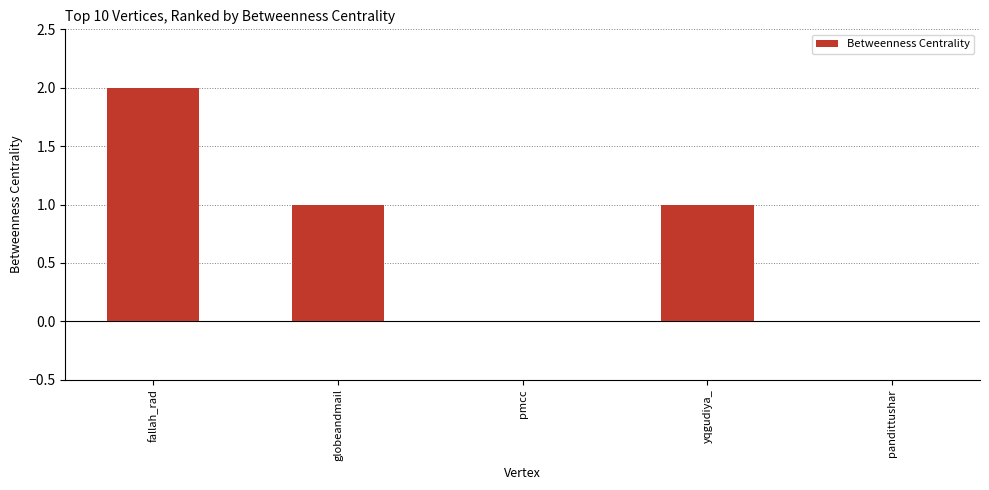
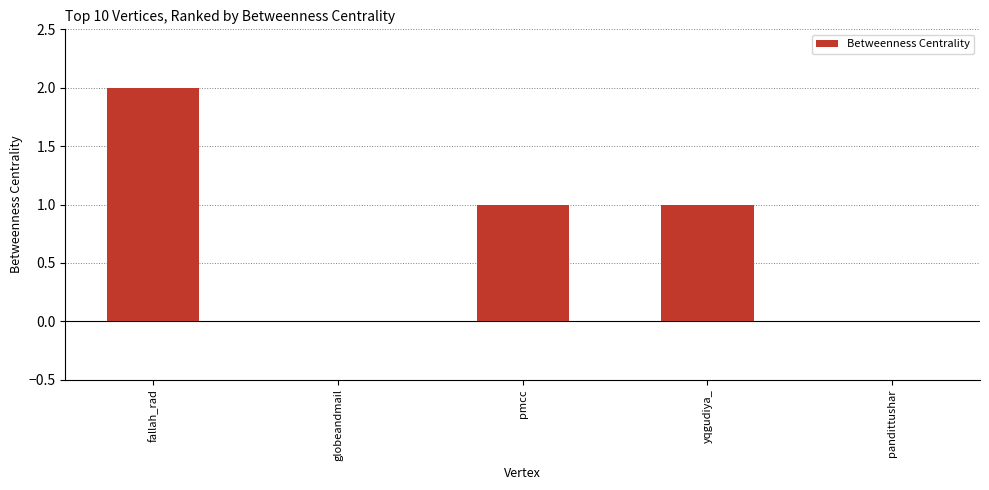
globeandmail: 1 -> 0
pmcc: 0 -> 1
